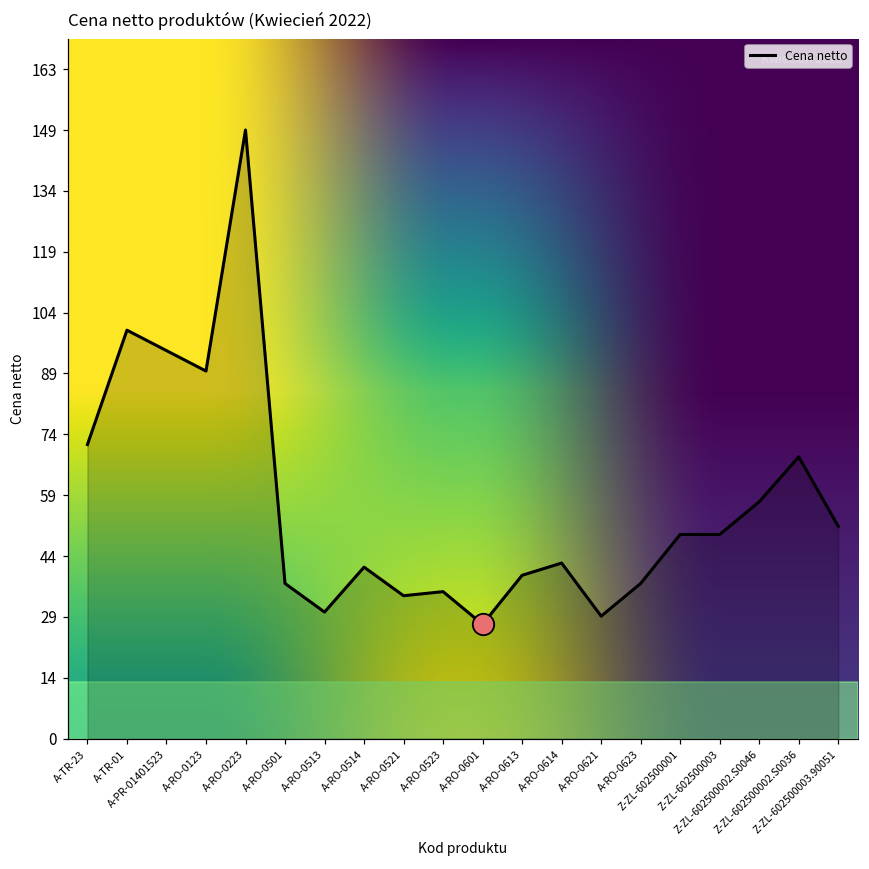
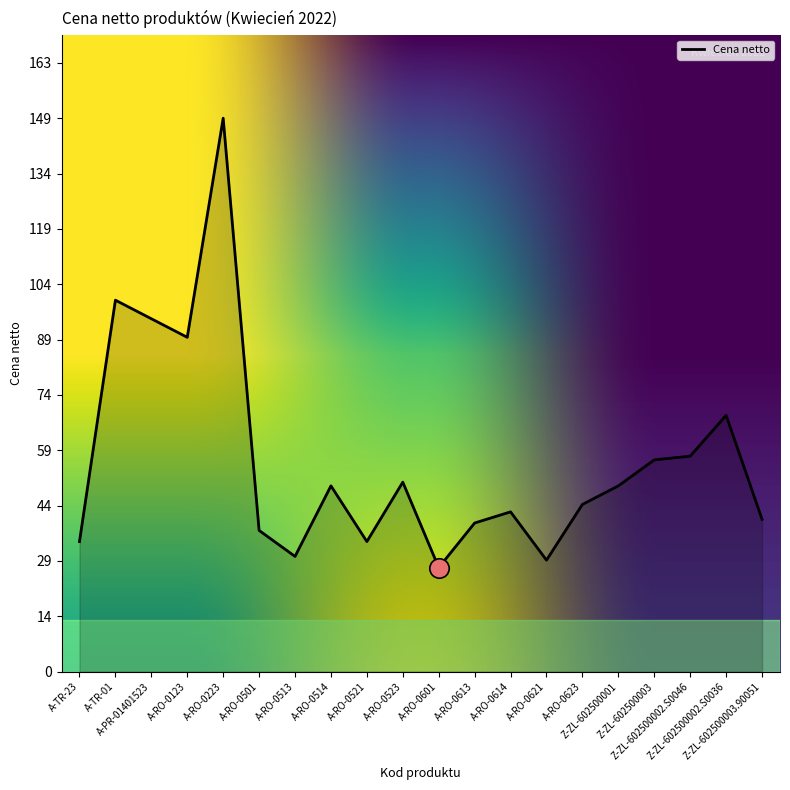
Cena netto, A-TR-23: 72 -> 35
Cena netto, A-RO-0514: 42 -> 50
Cena netto, A-RO-0523: 36 -> 51
Cena netto, A-RO-0623: 38 -> 45
Cena netto, Z-ZL-602500003: 50 -> 57
Cena netto, Z-ZL-602500003.90051: 52 -> 41
